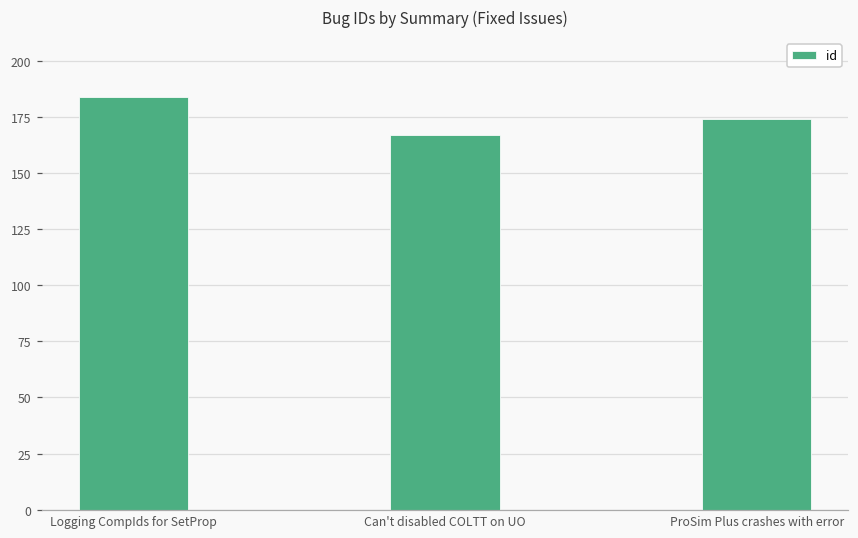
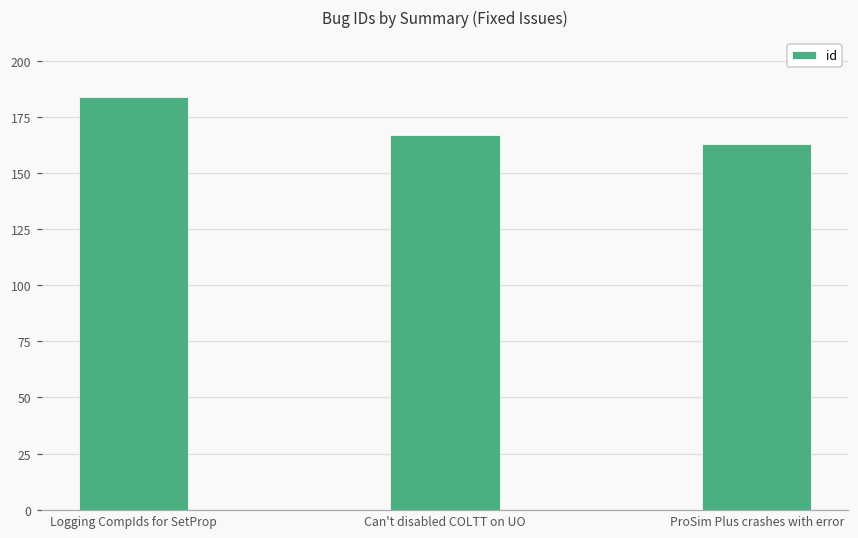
ProSim Plus crashes with error: 174 -> 163
